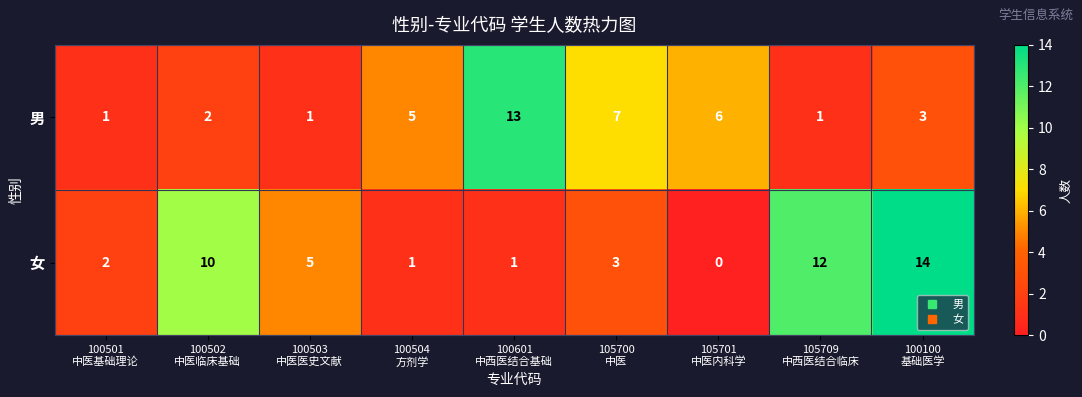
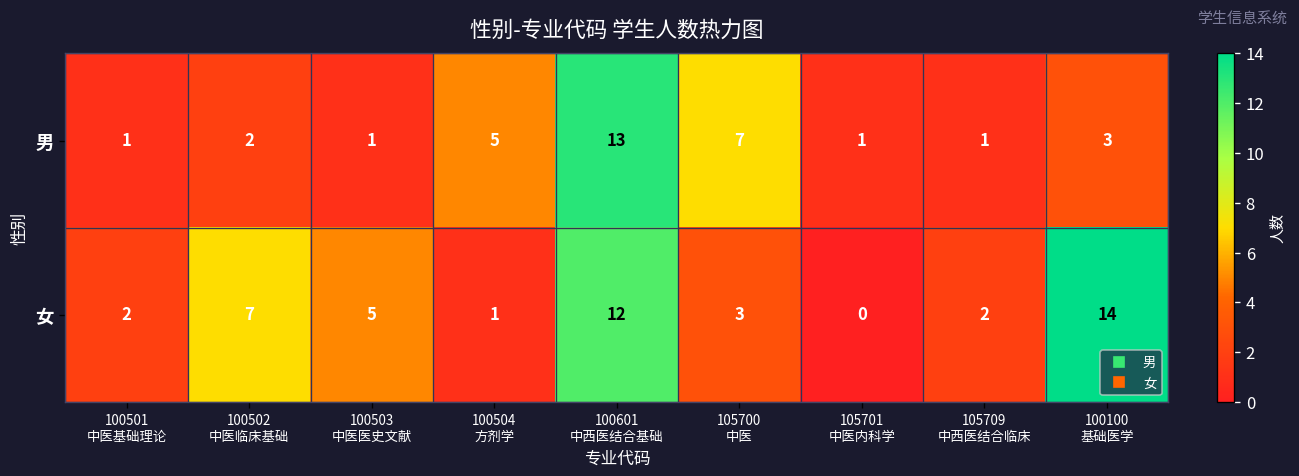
男, 105701 中医内科学: 6 -> 1
女, 100502 中医临床基础: 10 -> 7
女, 100601 中西医结合基础: 1 -> 12
女, 105709 中西医结合临床: 12 -> 2
